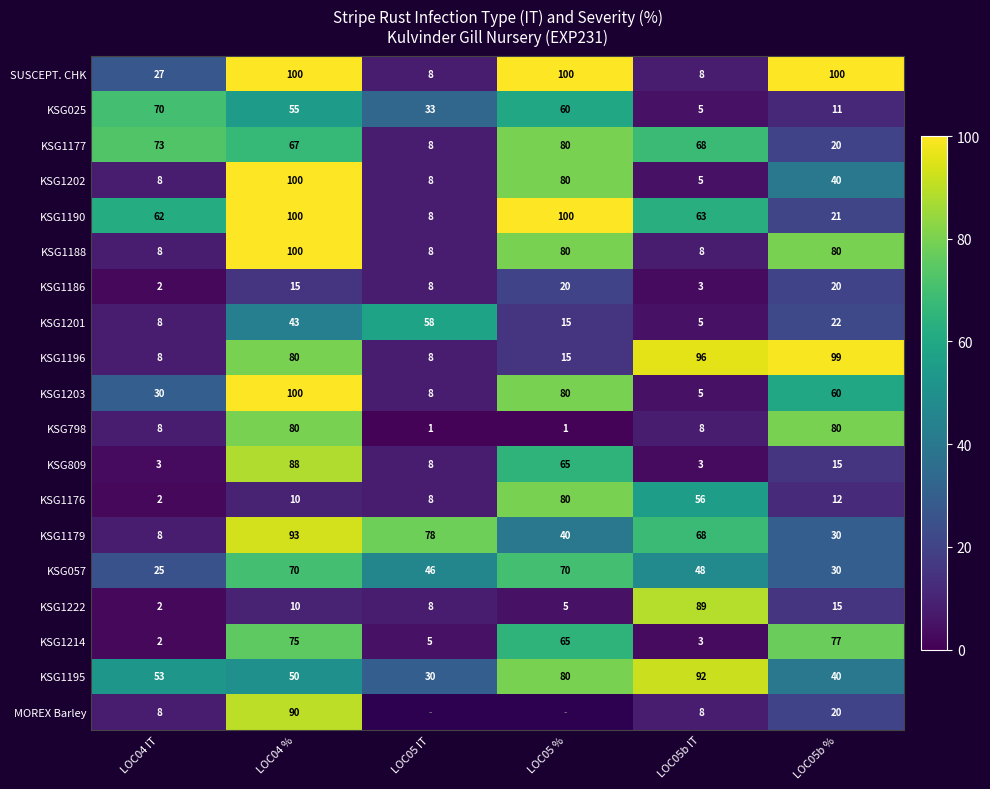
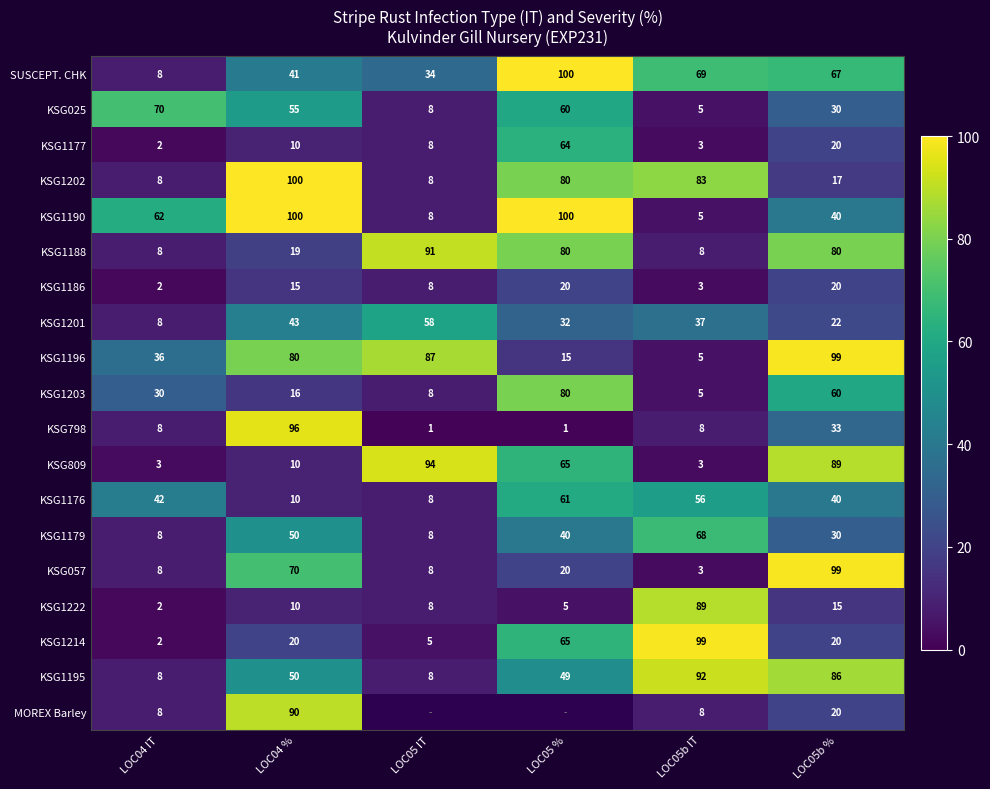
SUSCEPT. CHK, LOC04 IT: 27 -> 8
SUSCEPT. CHK, LOC04 %: 100 -> 41
SUSCEPT. CHK, LOC05 IT: 8 -> 34
SUSCEPT. CHK, LOC05b IT: 8 -> 69
SUSCEPT. CHK, LOC05b %: 100 -> 67
KSG025, LOC05 IT: 33 -> 8
KSG025, LOC05b %: 11 -> 30
KSG1177, LOC04 IT: 73 -> 2
KSG1177, LOC04 %: 67 -> 10
KSG1177, LOC05 %: 80 -> 64
KSG1177, LOC05b IT: 68 -> 3
KSG1202, LOC05b IT: 5 -> 83
KSG1202, LOC05b %: 40 -> 17
KSG1190, LOC05b IT: 63 -> 5
KSG1190, LOC05b %: 21 -> 40
KSG1188, LOC04 %: 100 -> 19
KSG1188, LOC05 IT: 8 -> 91
KSG1201, LOC05 %: 15 -> 32
KSG1201, LOC05b IT: 5 -> 37
KSG1196, LOC04 IT: 8 -> 36
KSG1196, LOC05 IT: 8 -> 87
KSG1196, LOC05b IT: 96 -> 5
KSG1203, LOC04 %: 100 -> 16
KSG798, LOC04 %: 80 -> 96
KSG798, LOC05b %: 80 -> 33
KSG809, LOC04 %: 88 -> 10
KSG809, LOC05 IT: 8 -> 94
KSG809, LOC05b %: 15 -> 89
KSG1176, LOC04 IT: 2 -> 42
KSG1176, LOC05 %: 80 -> 61
KSG1176, LOC05b %: 12 -> 40
KSG1179, LOC04 %: 93 -> 50
KSG1179, LOC05 IT: 78 -> 8
KSG057, LOC04 IT: 25 -> 8
KSG057, LOC05 IT: 46 -> 8
KSG057, LOC05 %: 70 -> 20
KSG057, LOC05b IT: 48 -> 3
KSG057, LOC05b %: 30 -> 99
KSG1214, LOC04 %: 75 -> 20
KSG1214, LOC05b IT: 3 -> 99
KSG1214, LOC05b %: 77 -> 20
KSG1195, LOC04 IT: 53 -> 8
KSG1195, LOC05 IT: 30 -> 8
KSG1195, LOC05 %: 80 -> 49
KSG1195, LOC05b %: 40 -> 86
